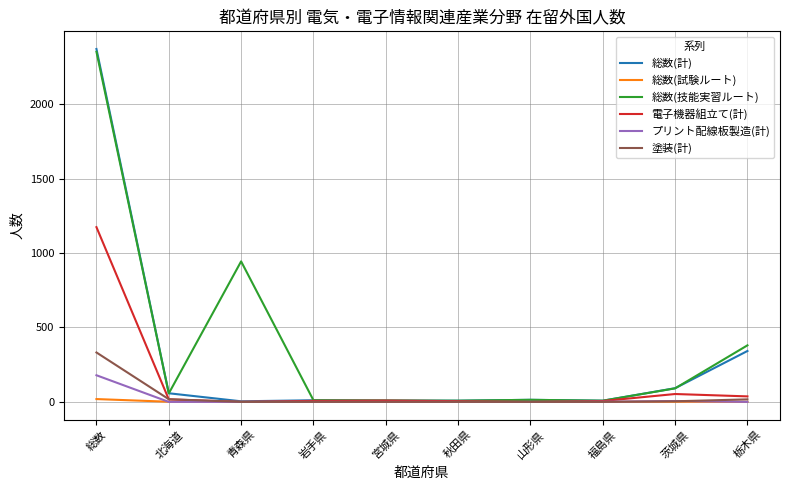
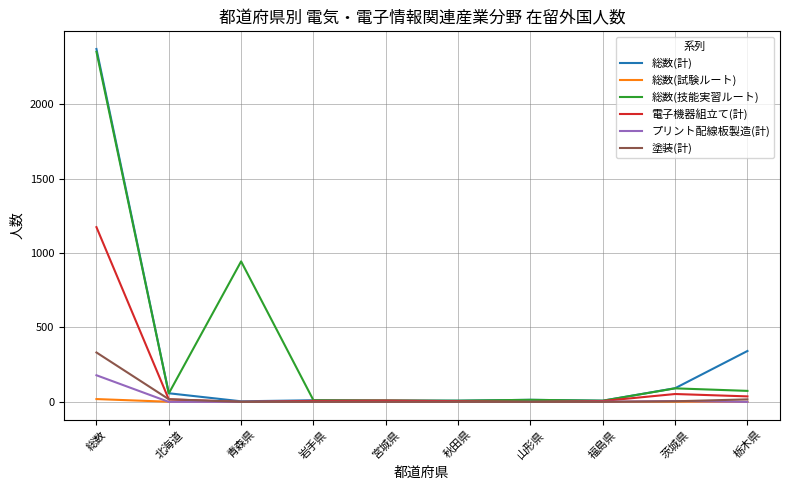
総数(技能実習ルート), 栃木県: 380 -> 70
